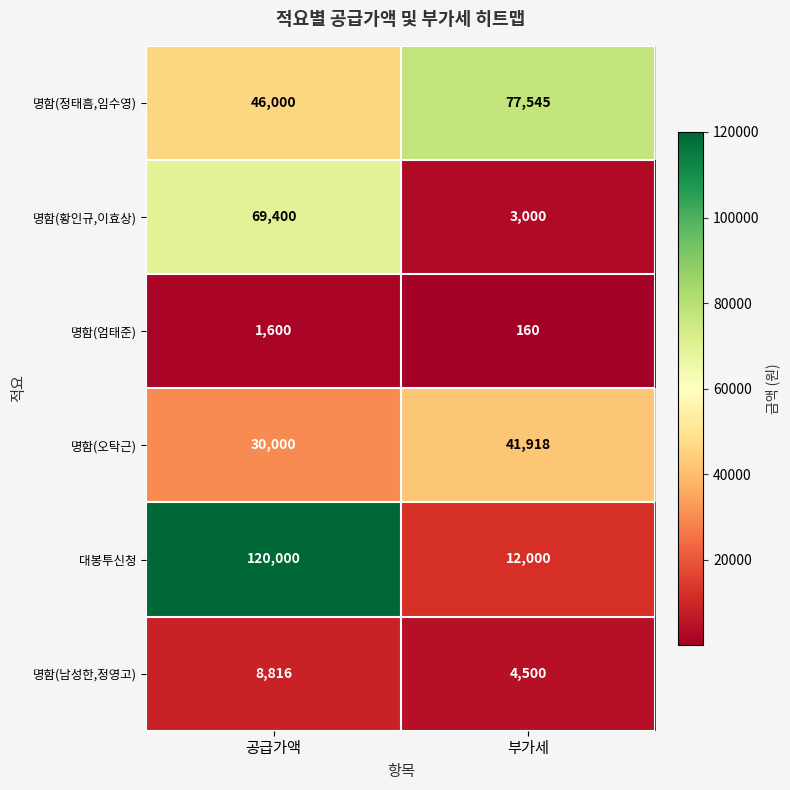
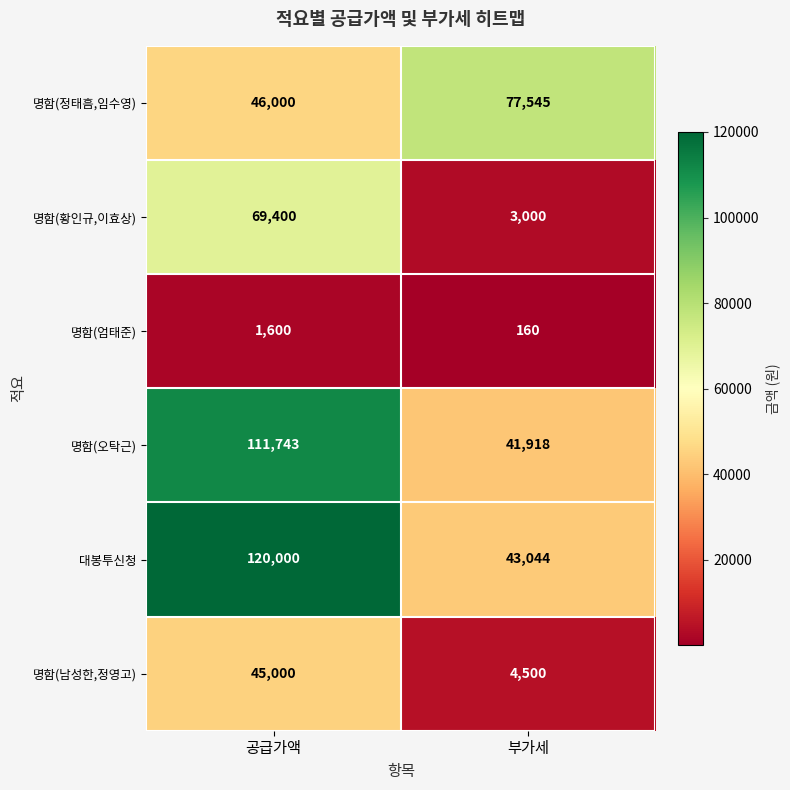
명함(오탁근), 공급가액: 30,000 -> 111,743
대봉투신청, 부가세: 12,000 -> 43,044
명함(남성한,정영고), 공급가액: 8,816 -> 45,000
